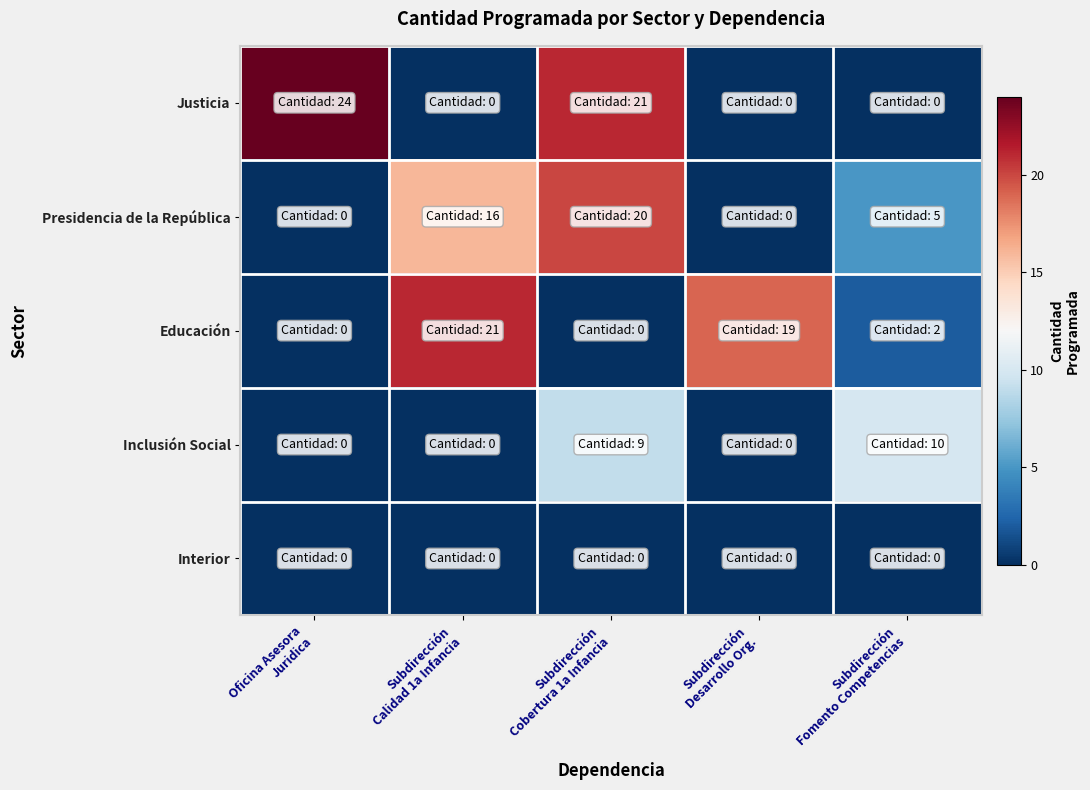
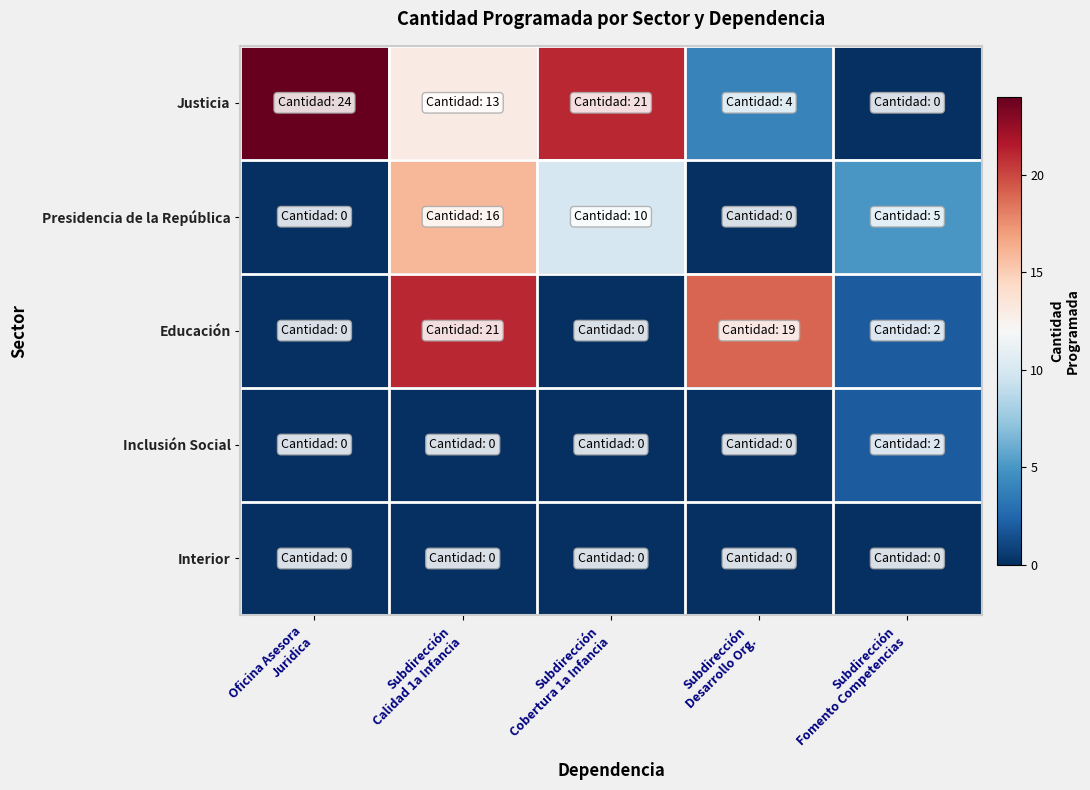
Justicia, Subdirección Calidad 1a Infancia: 0 -> 13
Justicia, Subdirección Desarrollo Org.: 0 -> 4
Presidencia de la República, Subdirección Cobertura 1a Infancia: 20 -> 10
Inclusión Social, Subdirección Cobertura 1a Infancia: 9 -> 0
Inclusión Social, Subdirección Fomento Competencias: 10 -> 2
